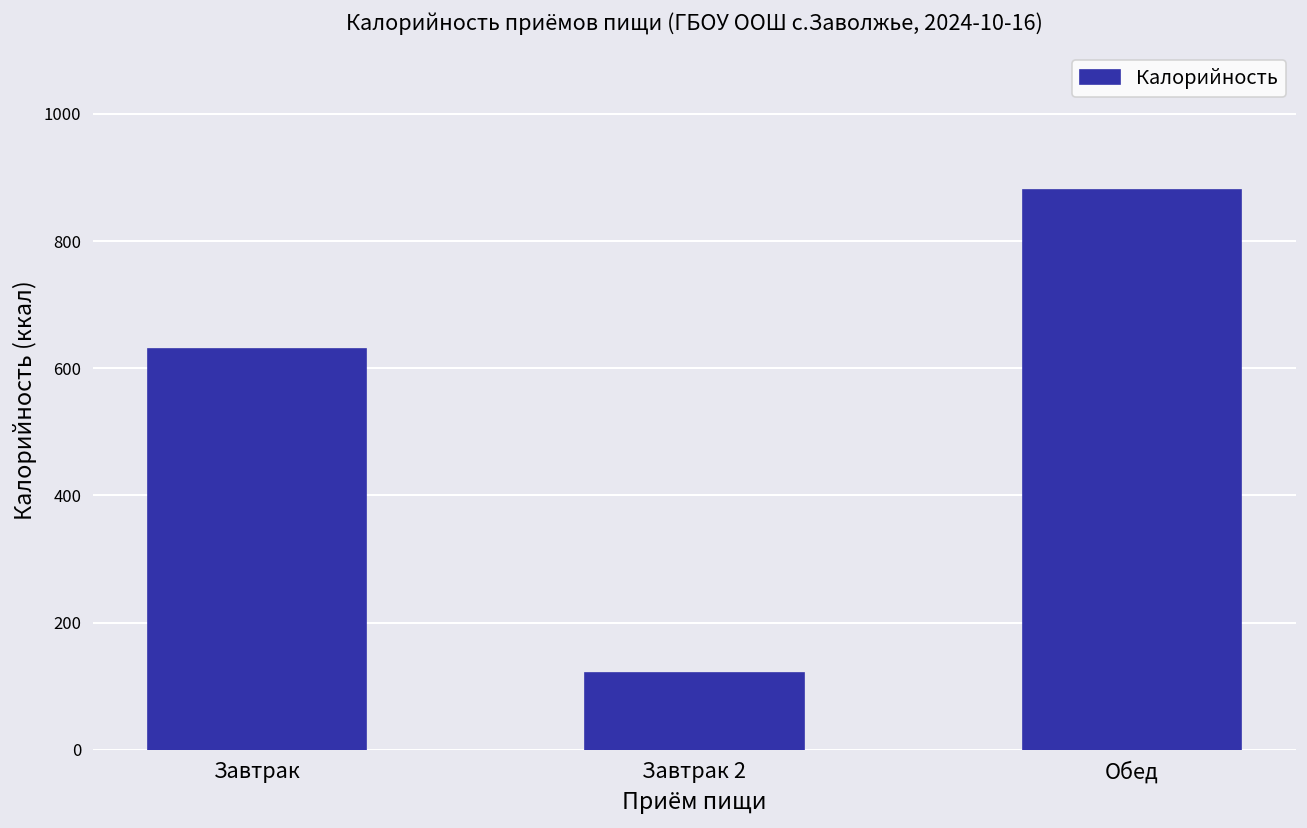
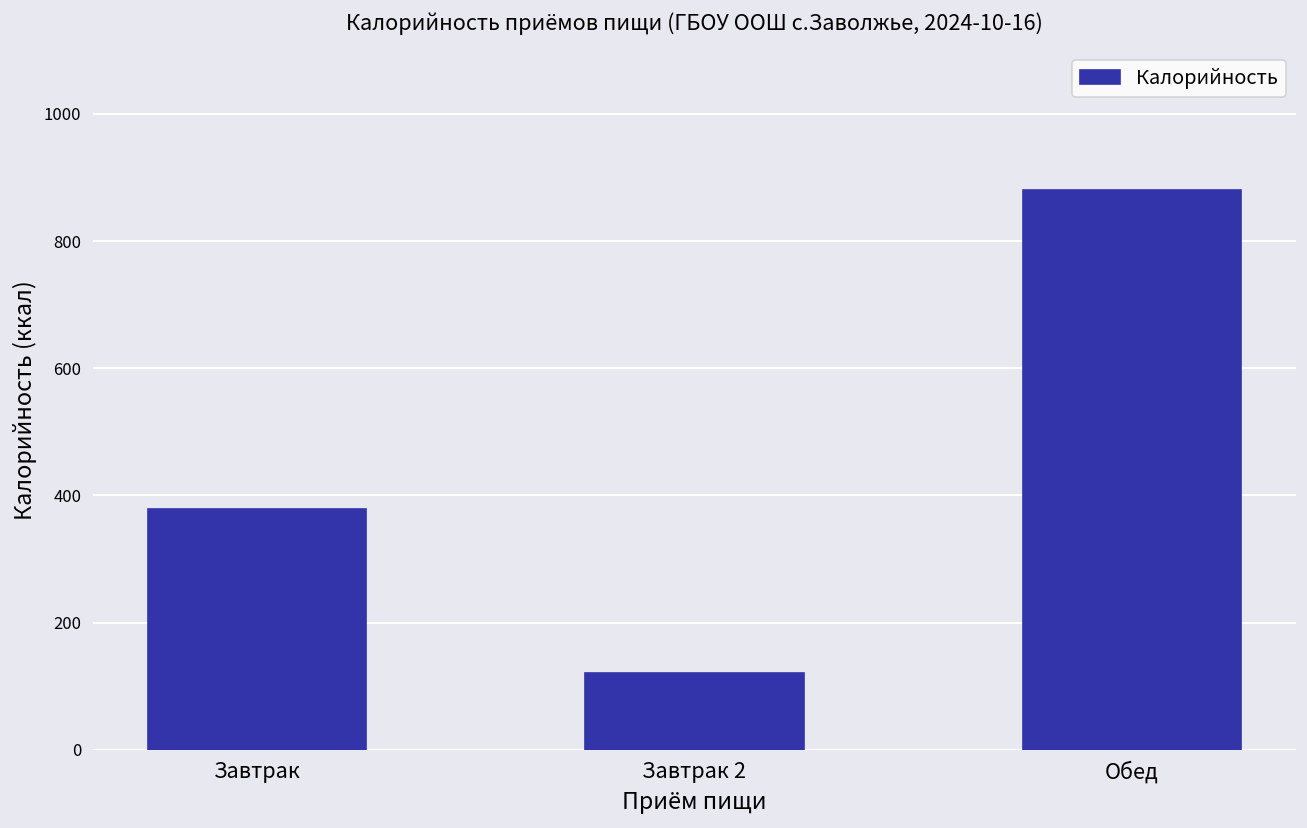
Завтрак: 630 -> 380
